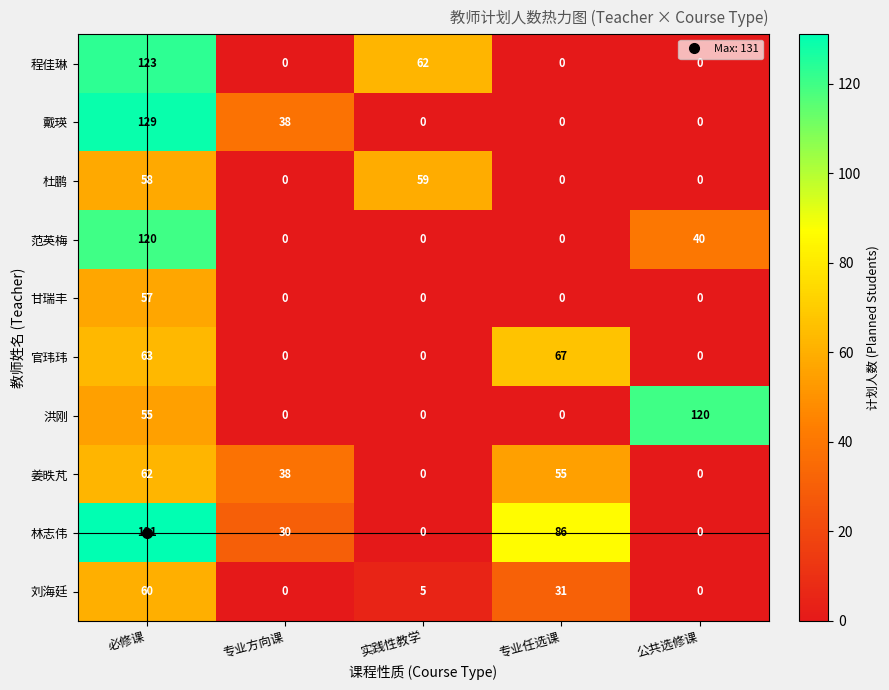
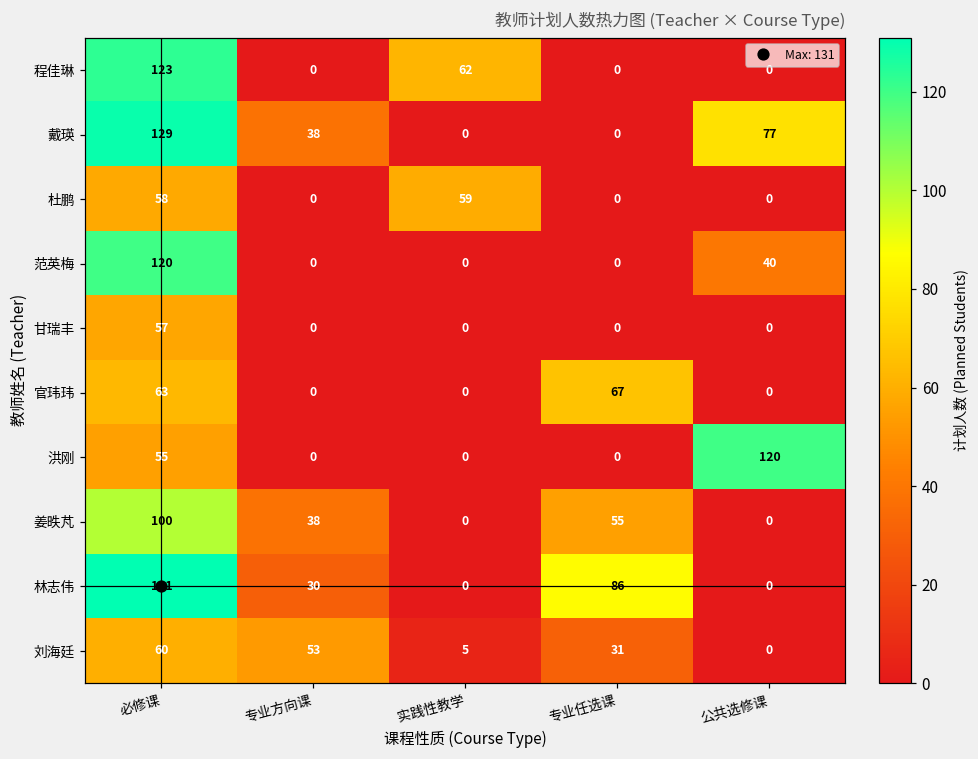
戴瑛, 公共选修课: 0 -> 77
姜昳芃, 必修课: 62 -> 100
刘海廷, 专业方向课: 0 -> 53
